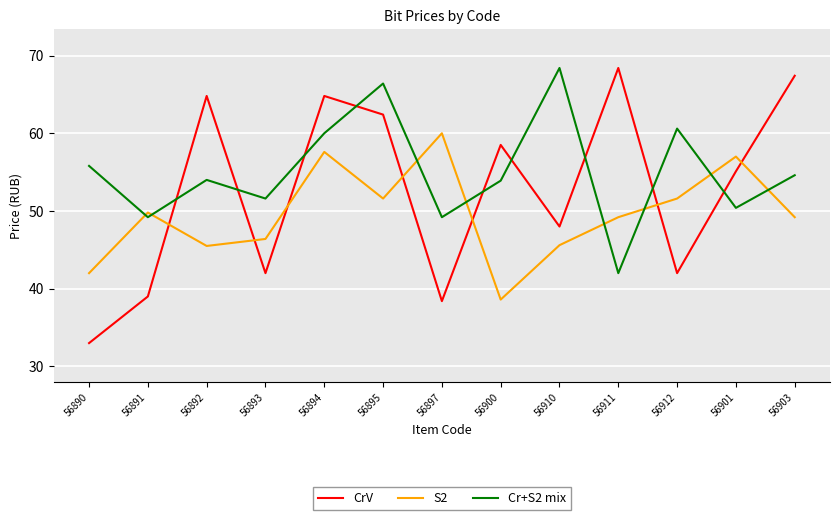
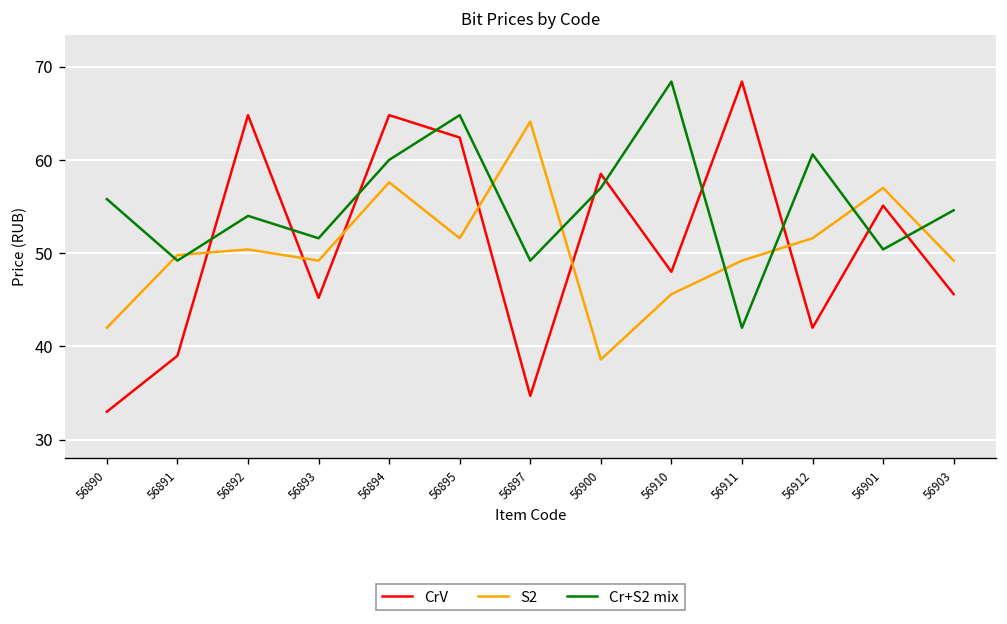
S2, 56892: 46 -> 50
CrV, 56893: 42 -> 45
S2, 56893: 46 -> 49
Cr+S2 mix, 56895: 66 -> 65
CrV, 56897: 38 -> 35
S2, 56897: 60 -> 64
Cr+S2 mix, 56900: 54 -> 57
CrV, 56903: 67 -> 46
